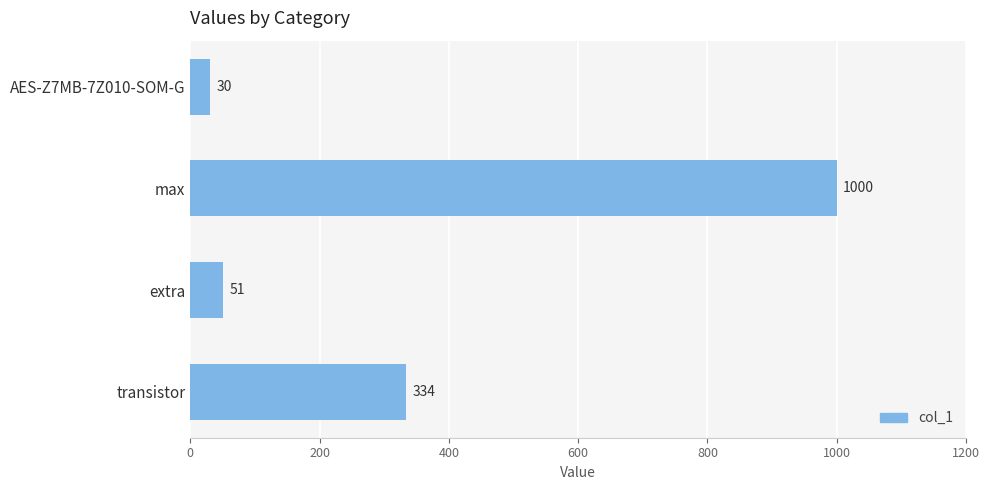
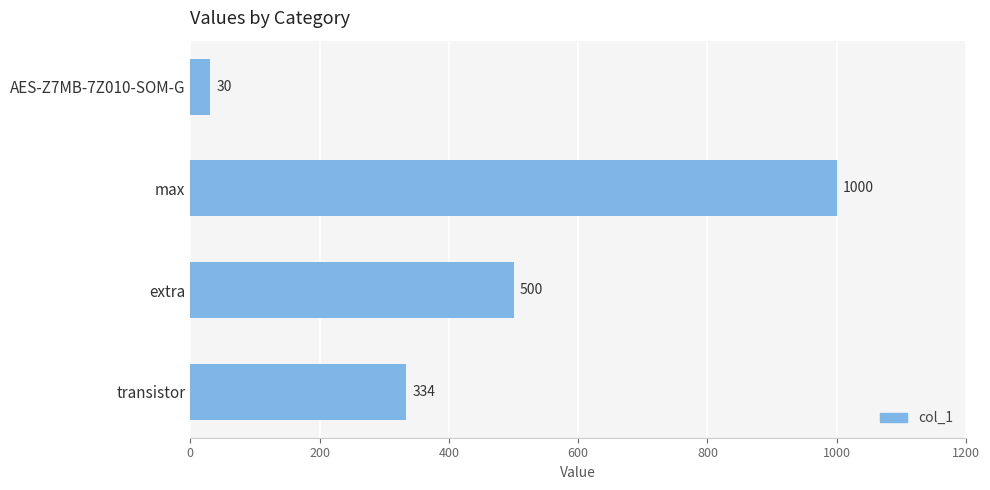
extra: 51 -> 500
